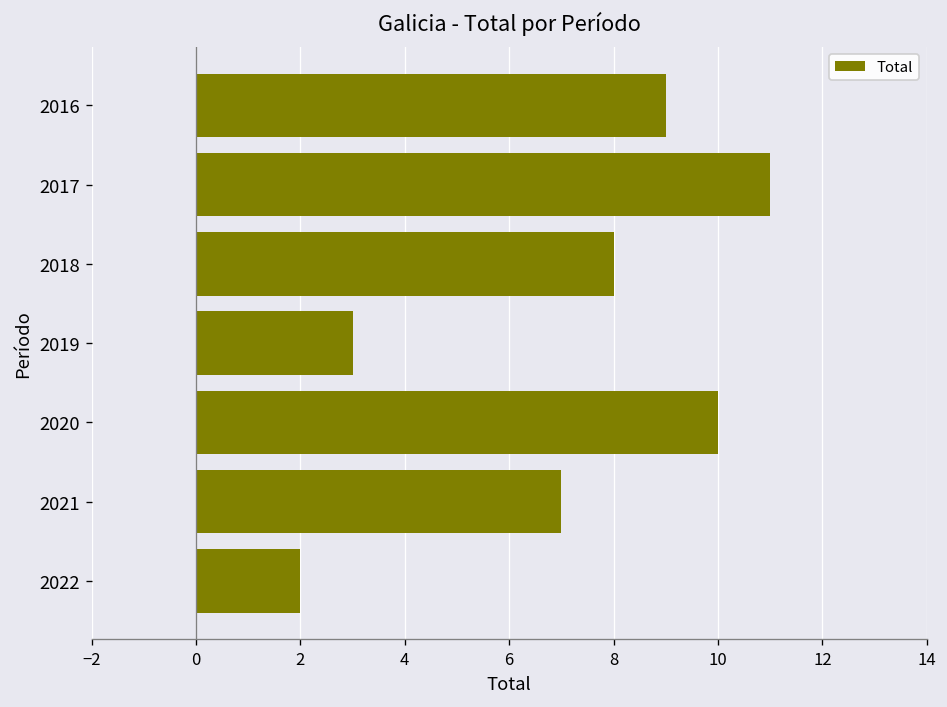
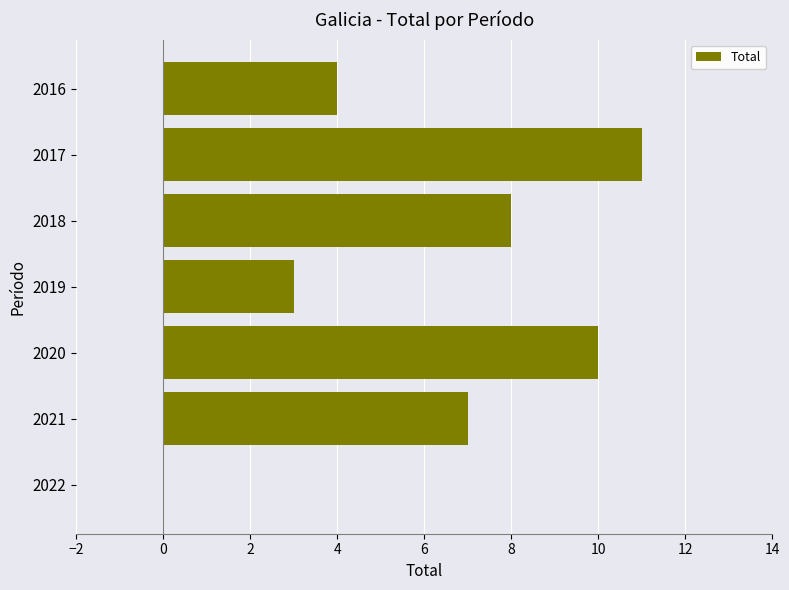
2016: 9 -> 4
2022: 2 -> 0
